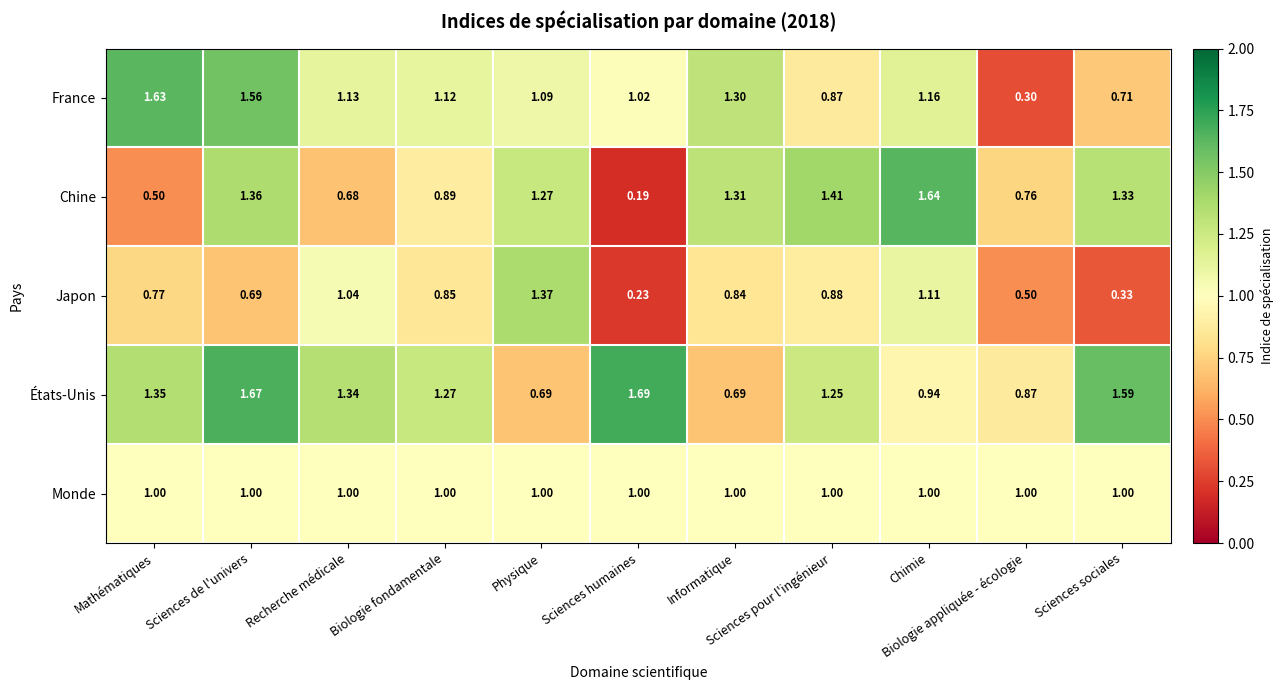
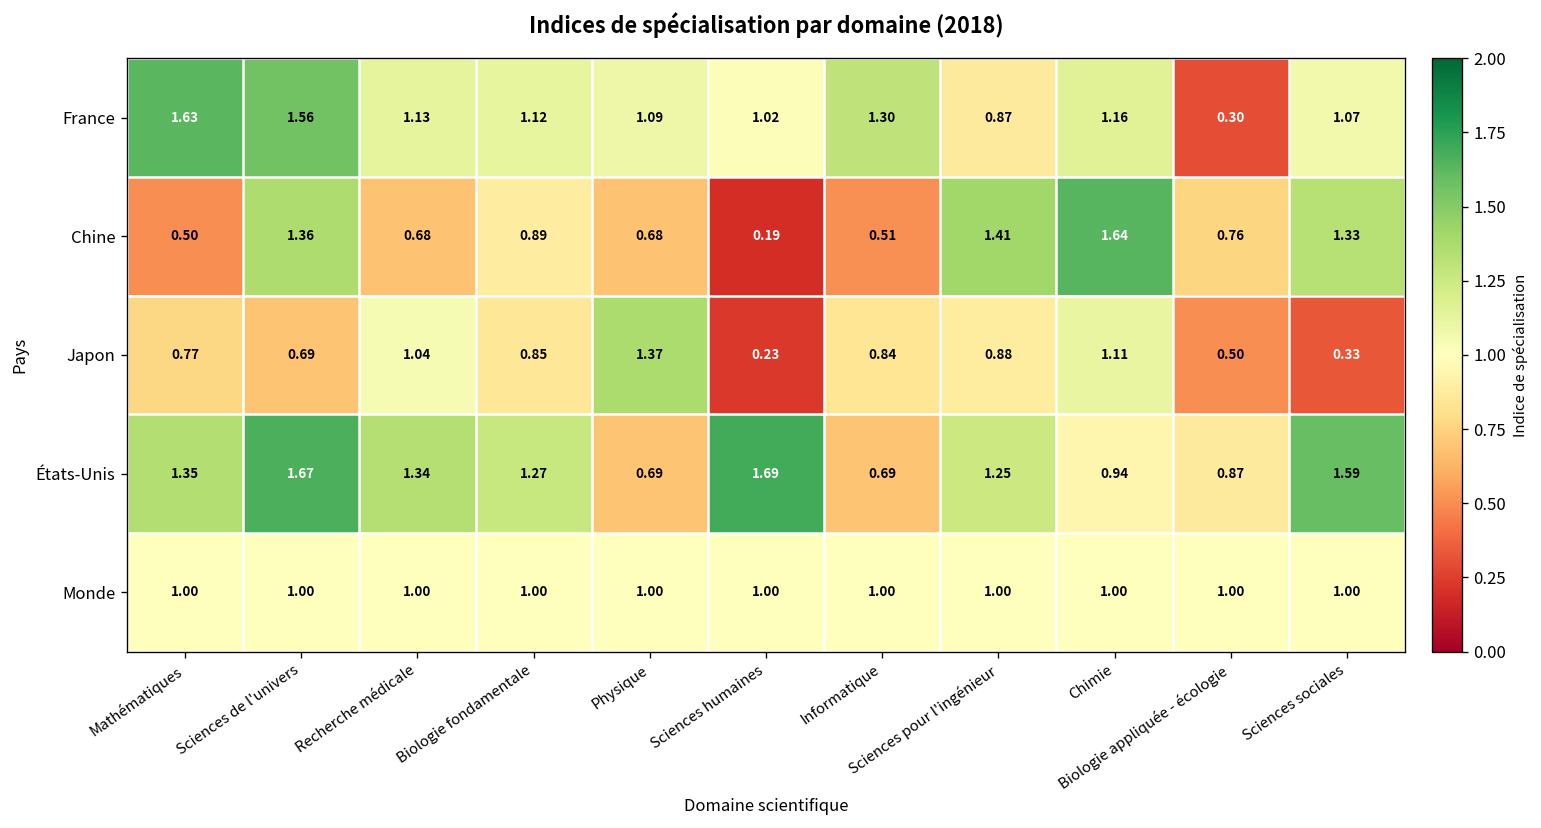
France, Sciences sociales: 0.71 -> 1.07
Chine, Physique: 1.27 -> 0.68
Chine, Informatique: 1.31 -> 0.51
